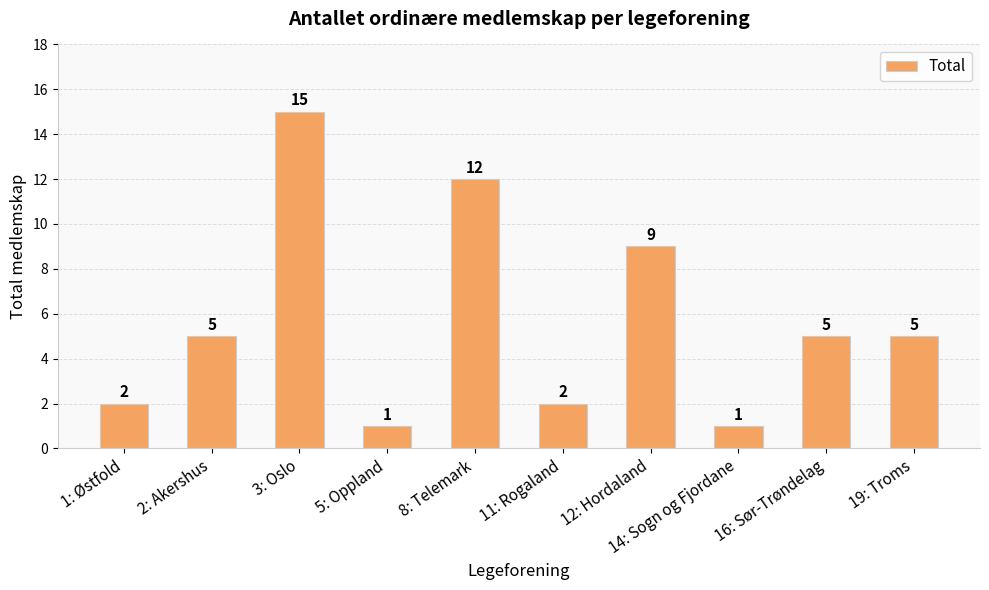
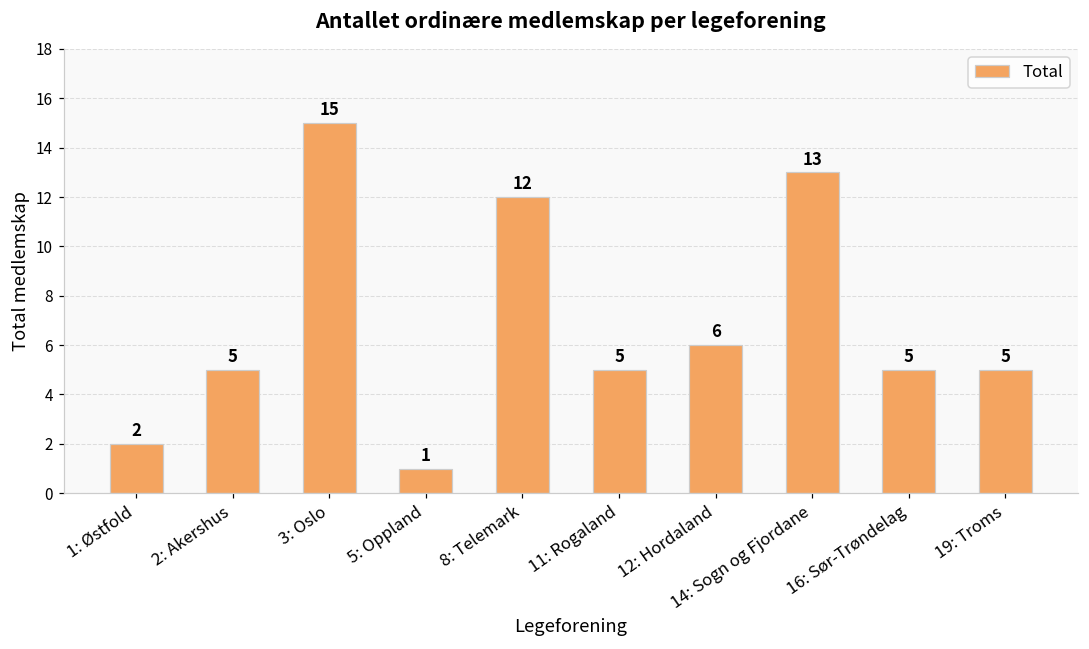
11: Rogaland: 2 -> 5
12: Hordaland: 9 -> 6
14: Sogn og Fjordane: 1 -> 13
